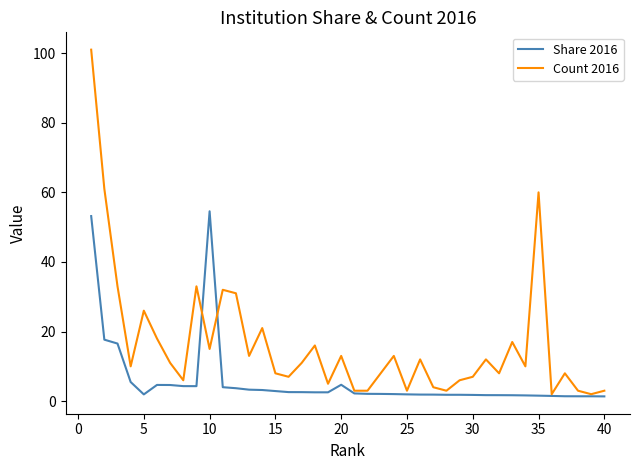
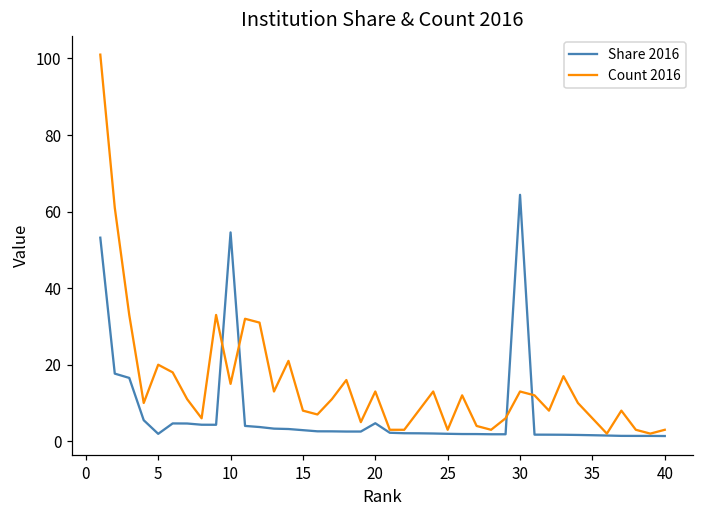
Count 2016, 5: 26 -> 20
Share 2016, 30: 2 -> 64
Count 2016, 30: 7 -> 13
Count 2016, 35: 60 -> 6
